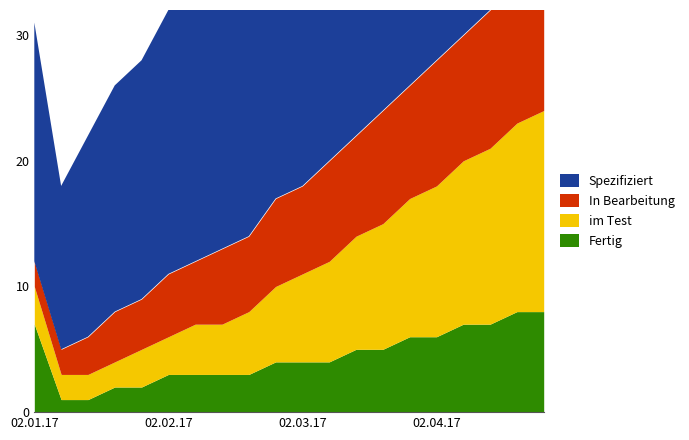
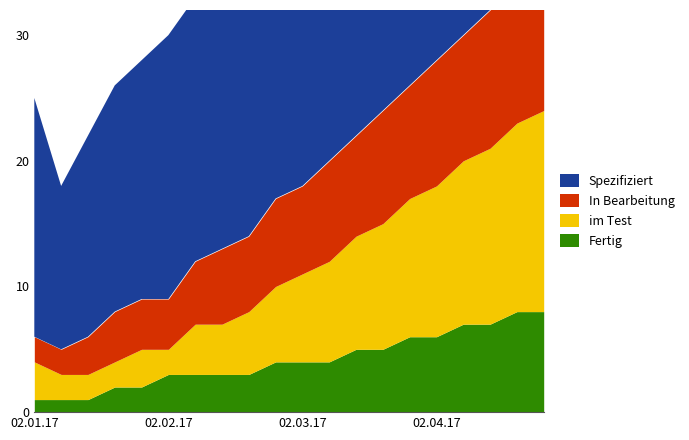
Fertig, 02.01.17: 7 -> 1
im Test, 02.02.17: 3 -> 2
In Bearbeitung, 02.02.17: 5 -> 4
